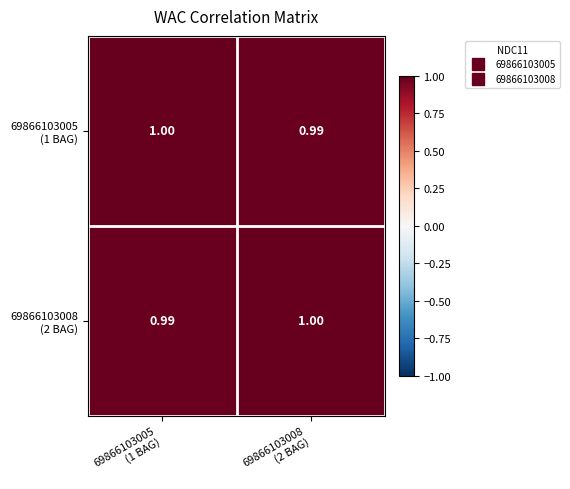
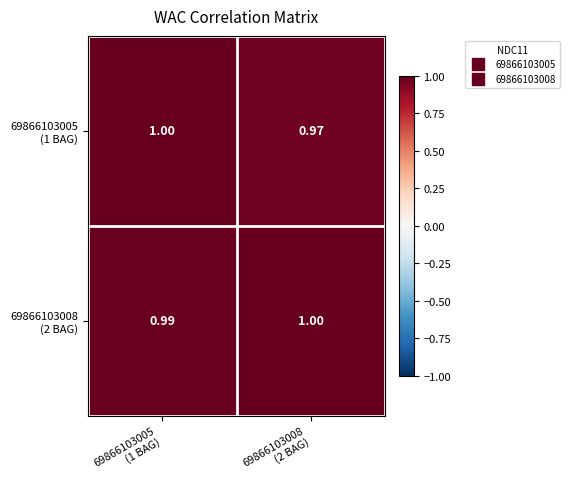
69866103005 (1 BAG), 69866103008 (2 BAG): 0.99 -> 0.97
